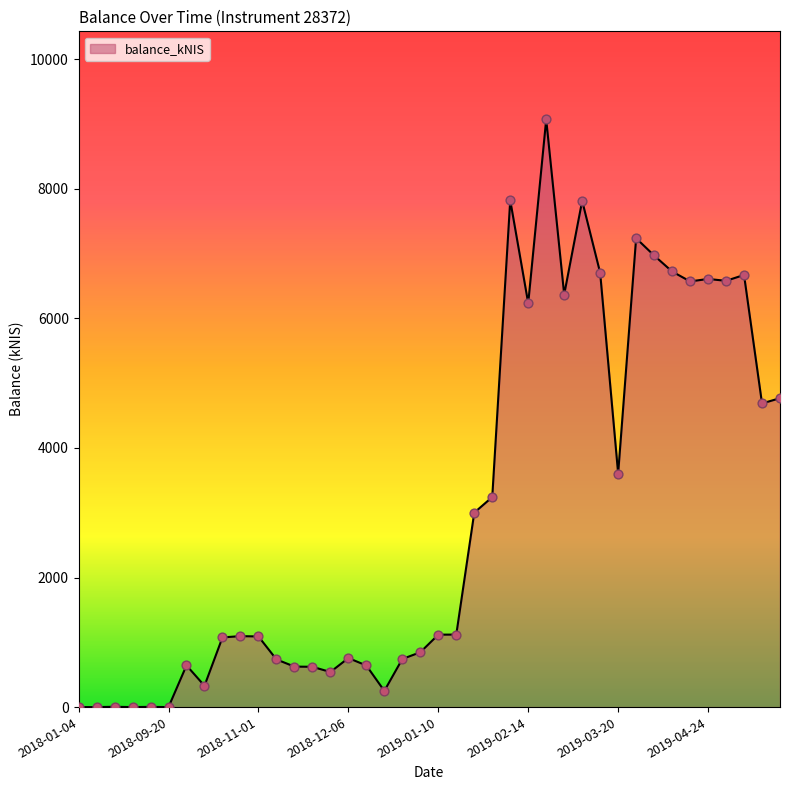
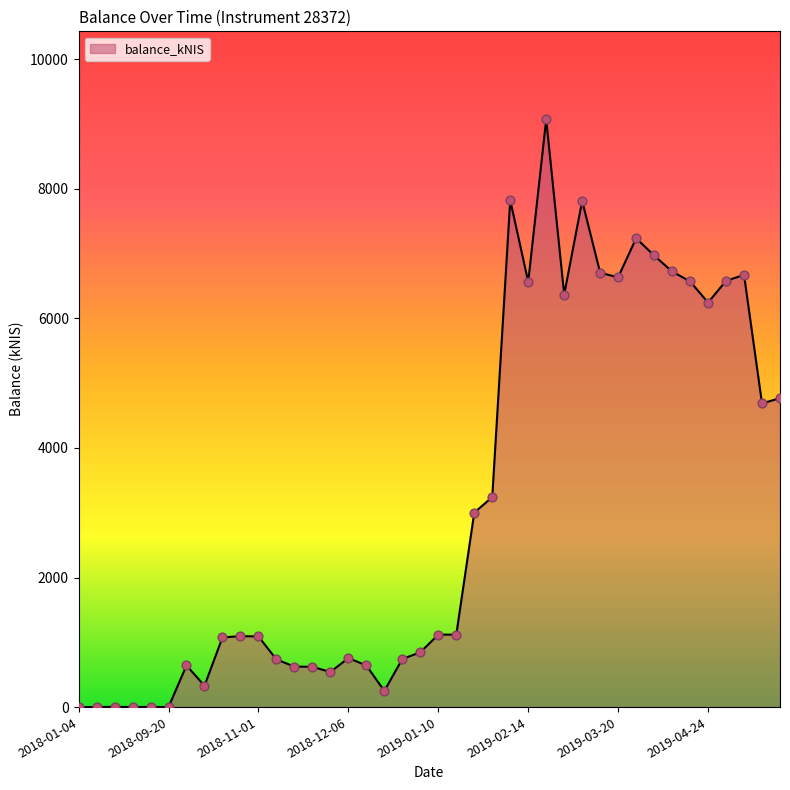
2019-02-14: 6200 -> 6600
2019-03-20: 3600 -> 6600
2019-04-24: 6600 -> 6200
